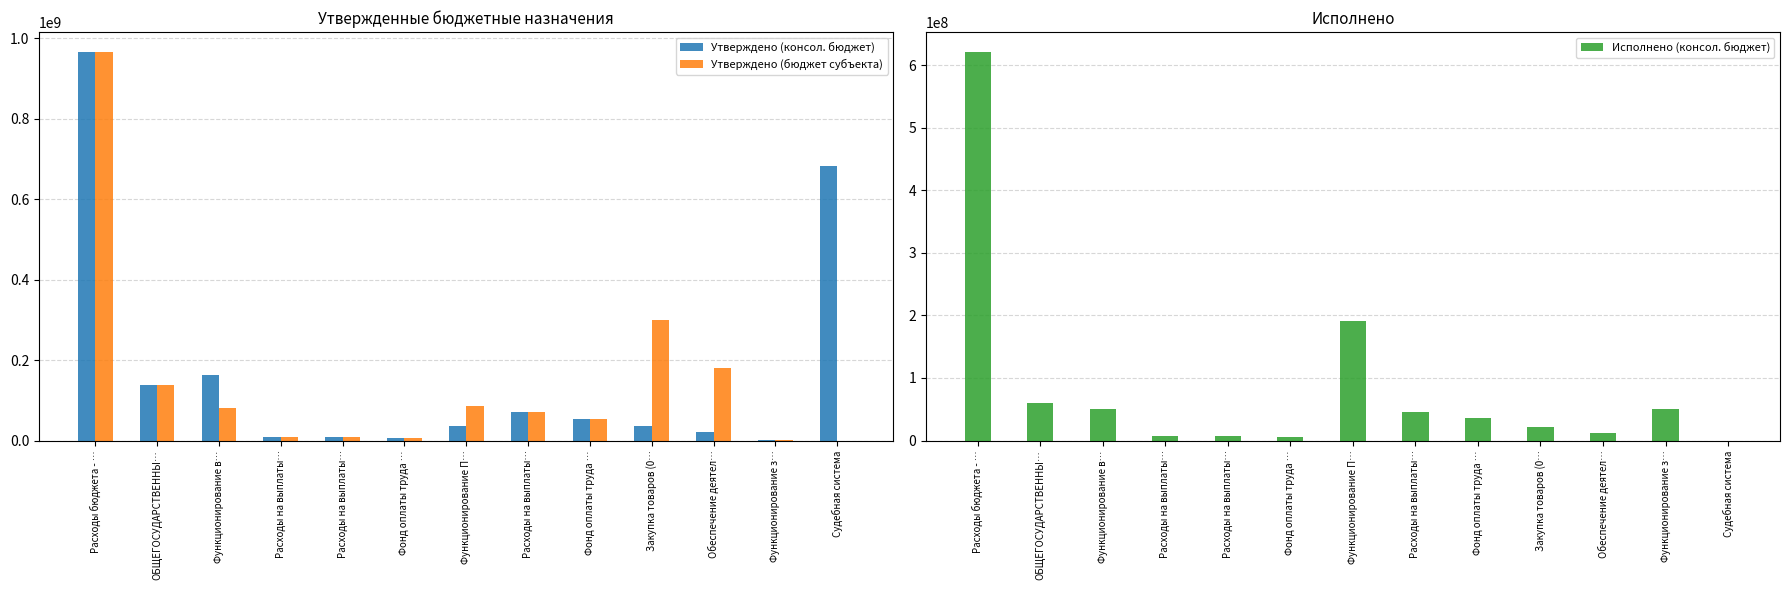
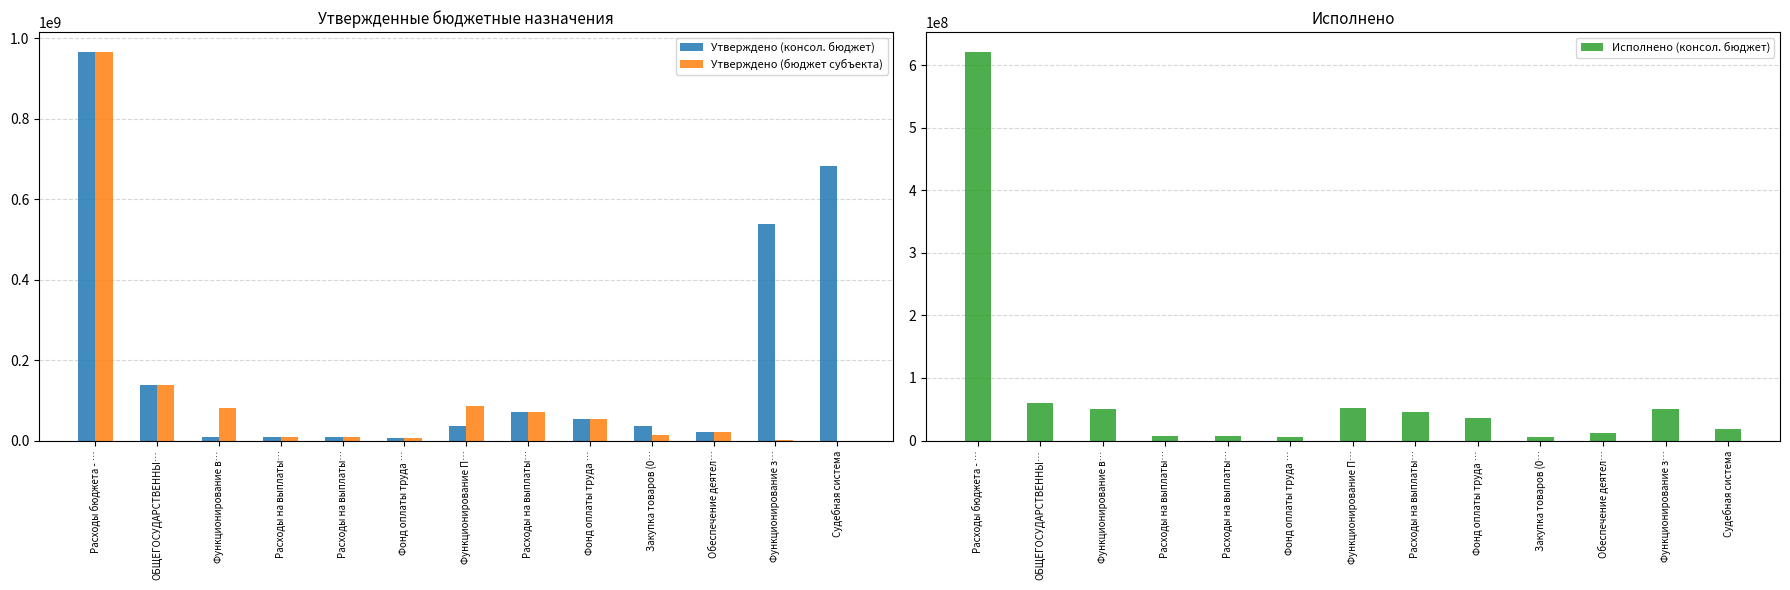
Утвержденные бюджетные назначения, Утверждено (консол. бюджет), Функционирование в…: 160000000 -> 10000000
Утвержденные бюджетные назначения, Утверждено (бюджет субъекта), Закупка товаров (0…: 300000000 -> 10000000
Утвержденные бюджетные назначения, Утверждено (бюджет субъекта), Обеспечение деятел…: 180000000 -> 20000000
Утвержденные бюджетные назначения, Утверждено (консол. бюджет), Функционирование з…: 0 -> 540000000
Исполнено, Функционирование П…: 190000000 -> 50000000
Исполнено, Закупка товаров (0…: 20000000 -> 10000000
Исполнено, Судебная система: 0 -> 20000000
